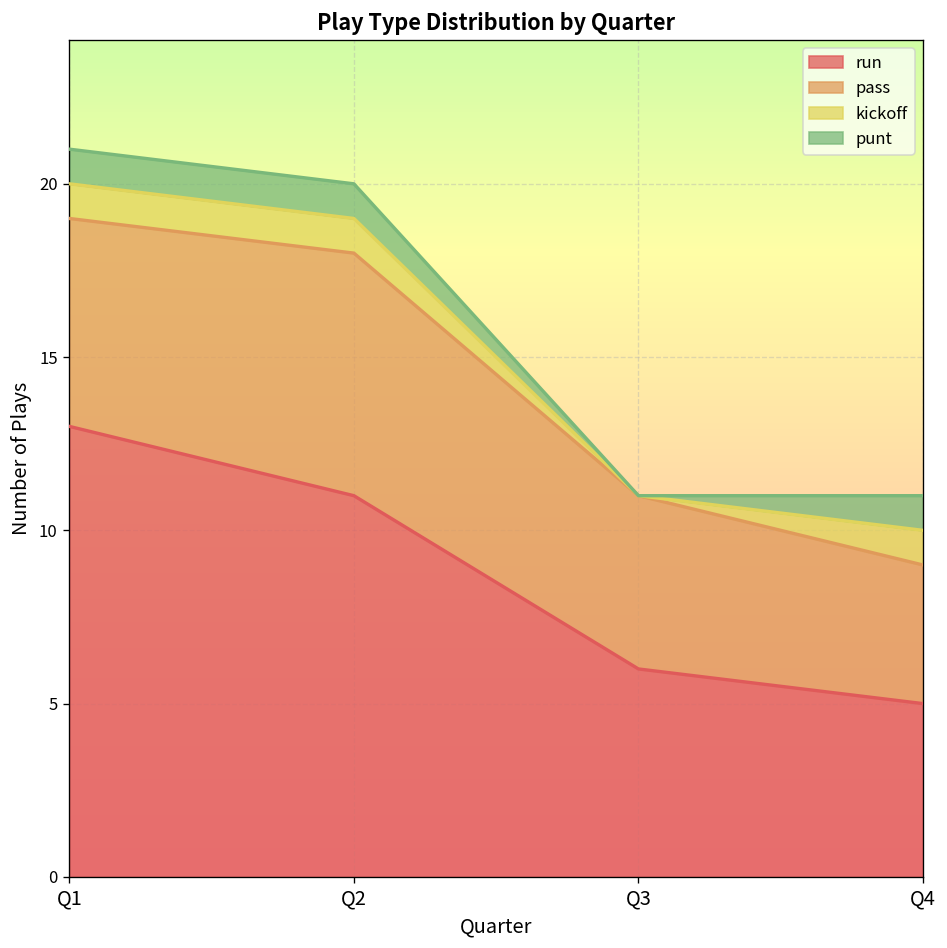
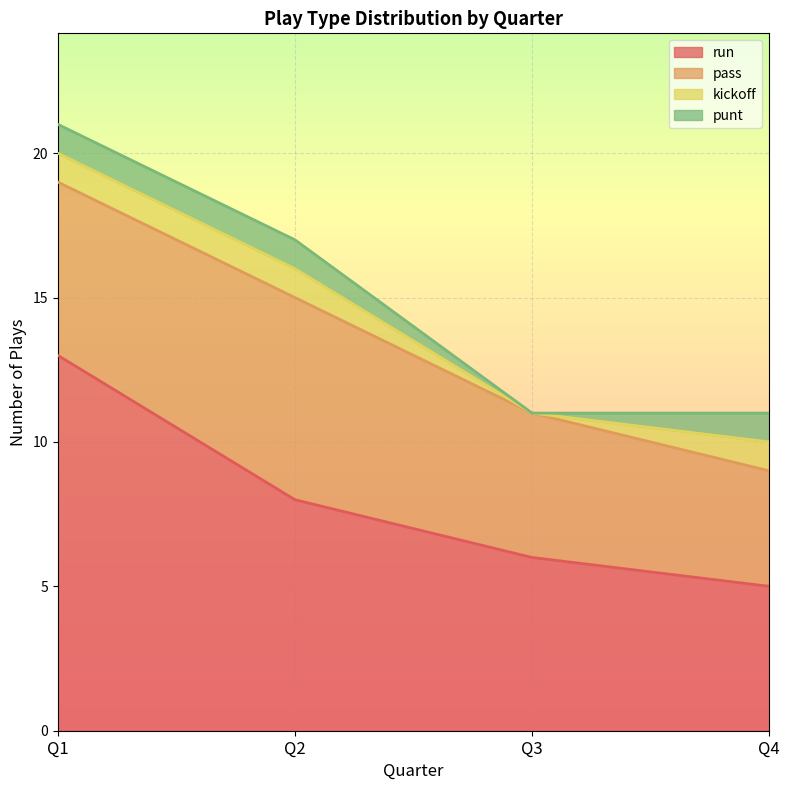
run, Q2: 11 -> 8
